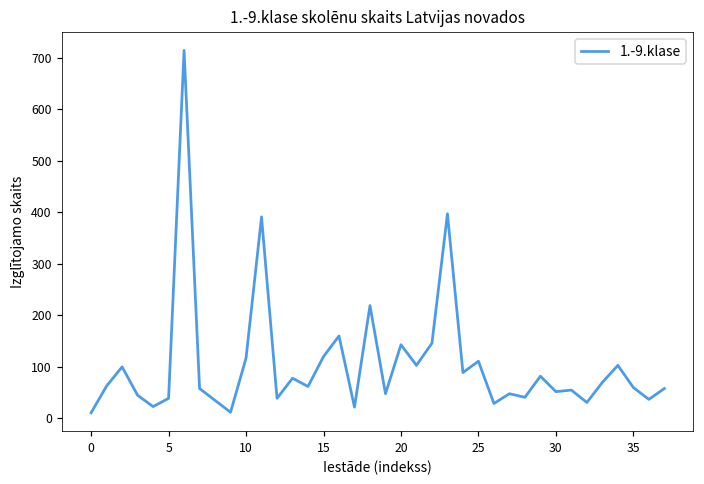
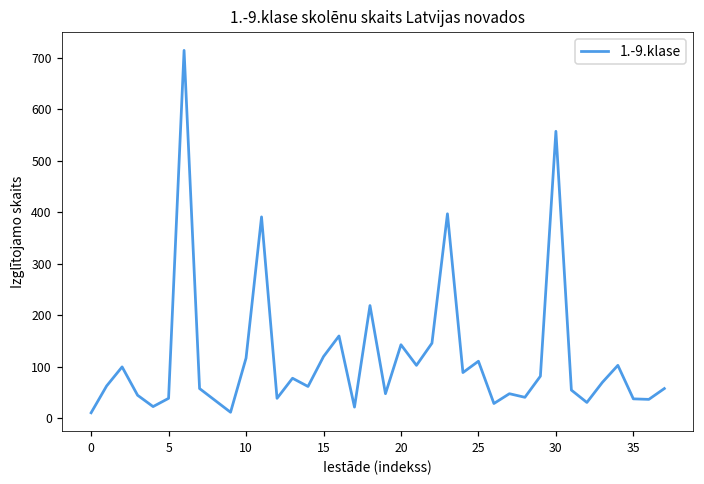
30: 50 -> 560
35: 60 -> 40
